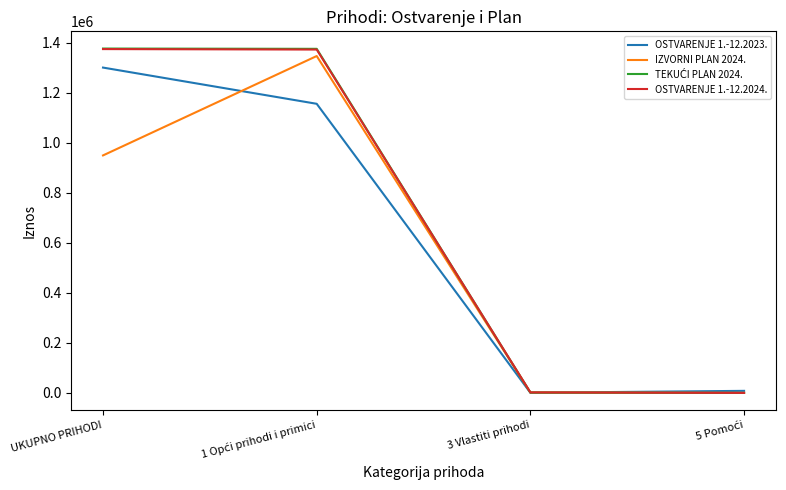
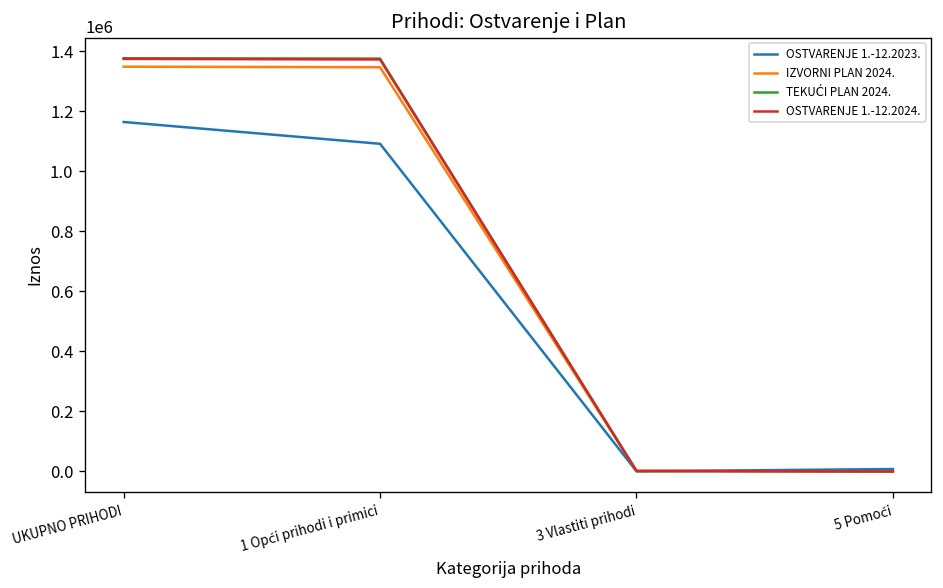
OSTVARENJE 1.-12.2023., UKUPNO PRIHODI: 1300000 -> 1160000
IZVORNI PLAN 2024., UKUPNO PRIHODI: 950000 -> 1350000
OSTVARENJE 1.-12.2023., 1 Opći prihodi i primici: 1160000 -> 1090000
